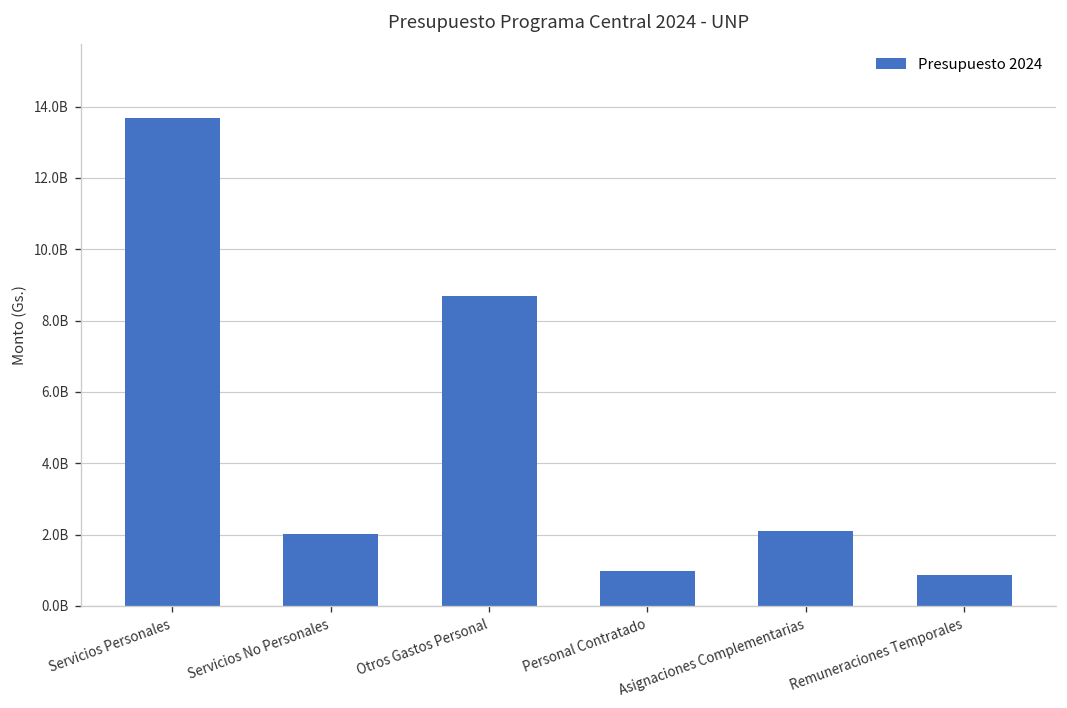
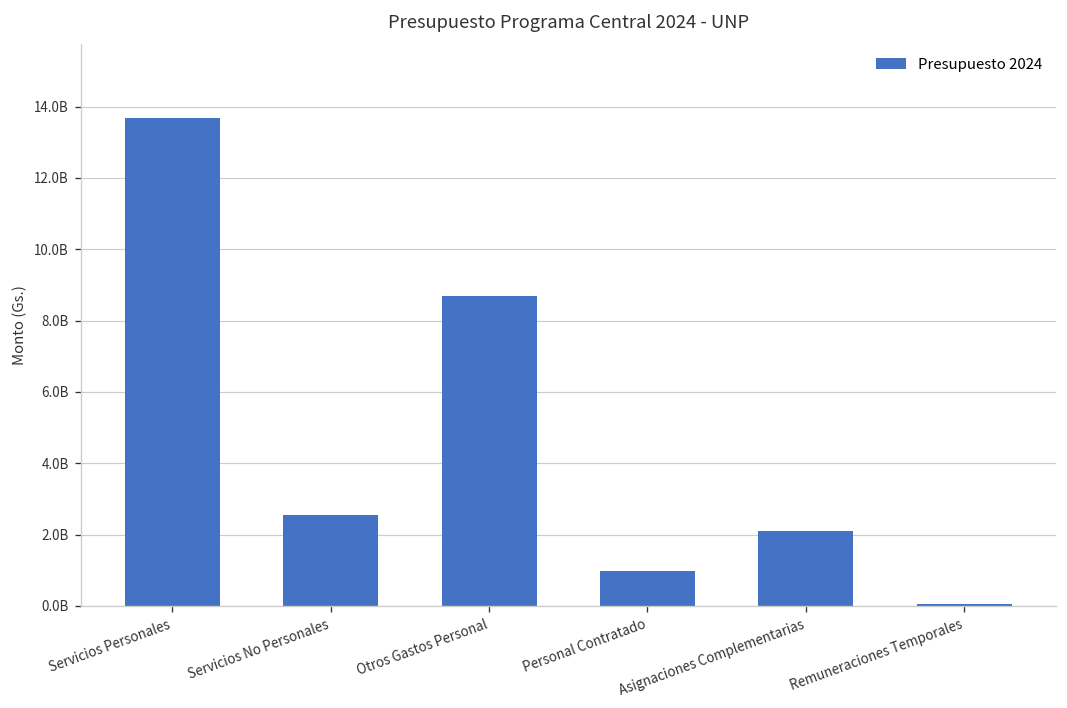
Servicios No Personales: 2000000000 -> 2600000000
Remuneraciones Temporales: 900000000 -> 100000000
